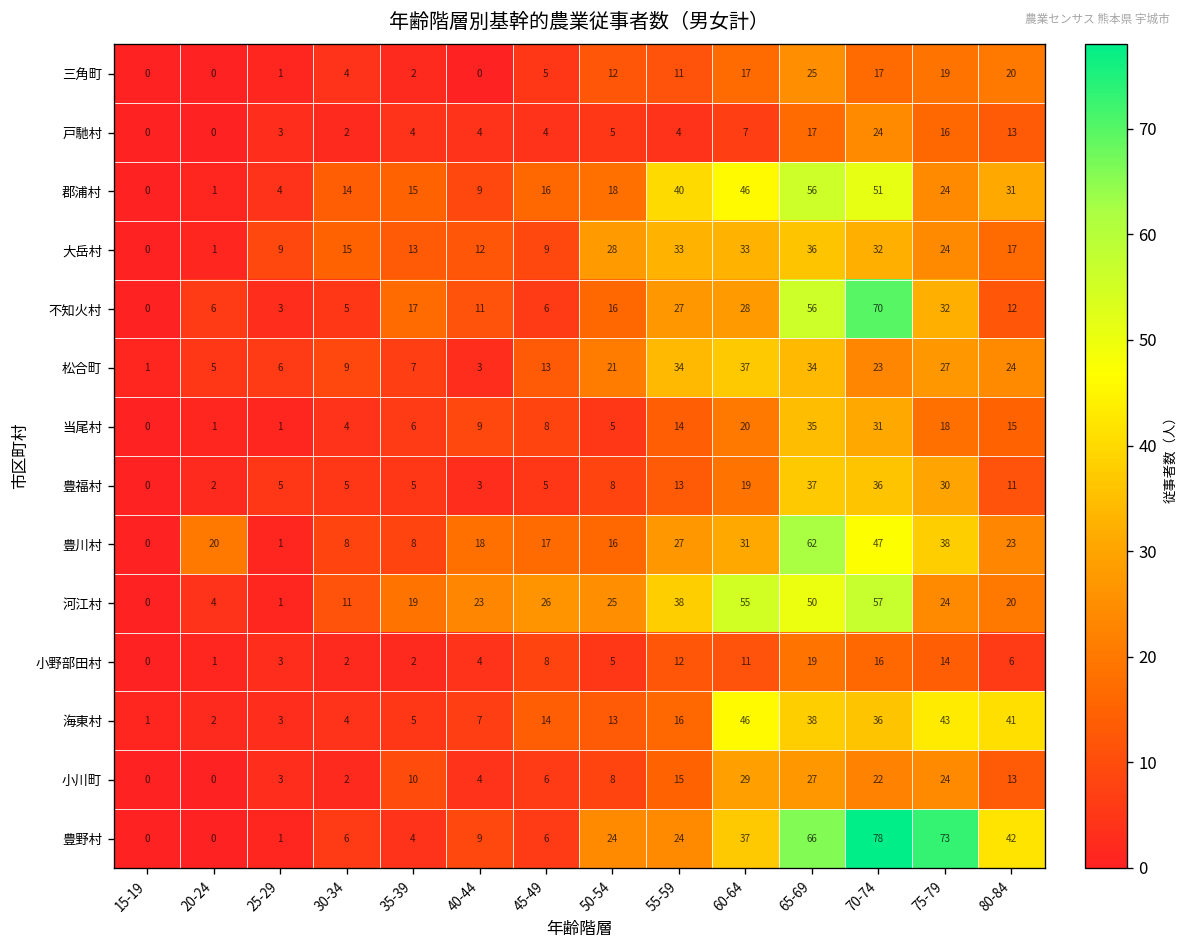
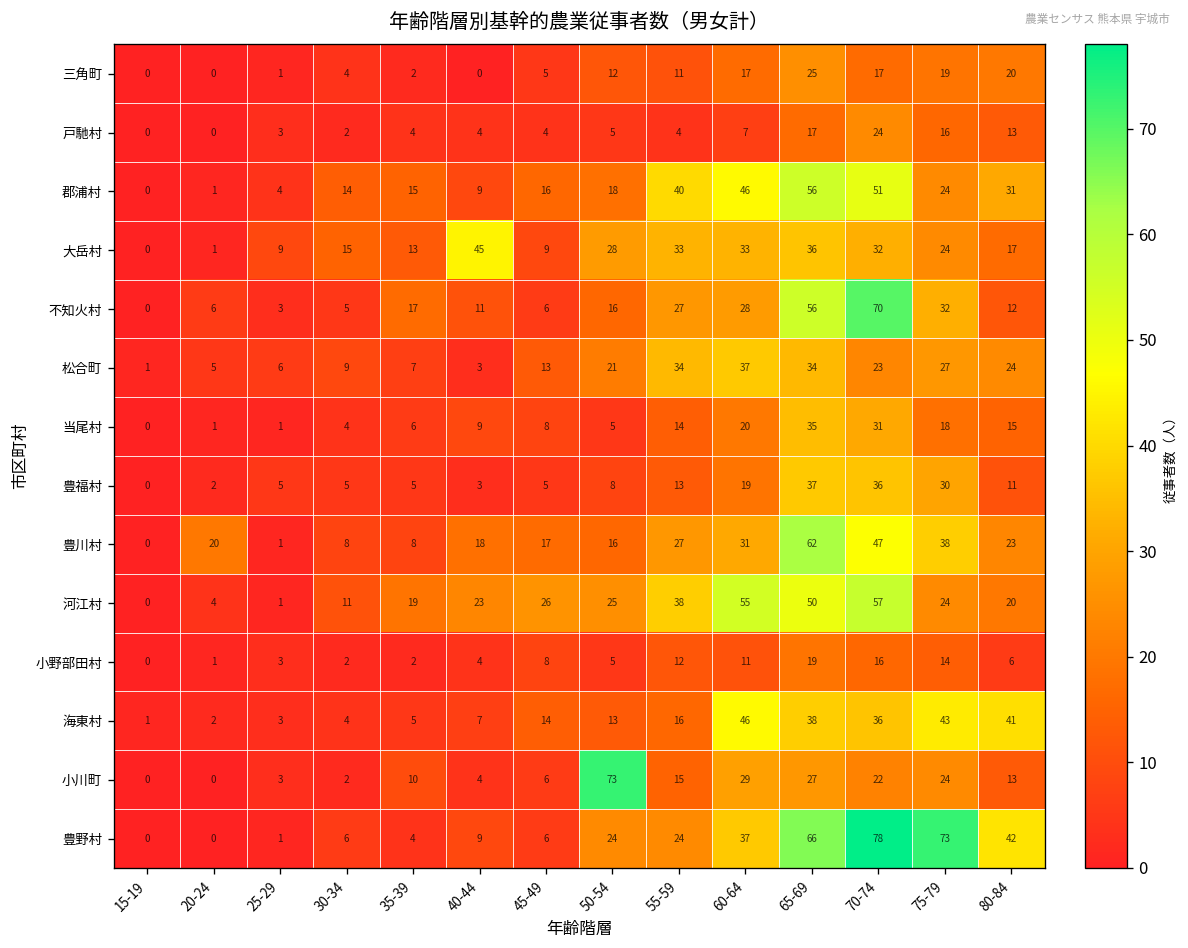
大岳村, 40-44: 12 -> 45
小川町, 50-54: 8 -> 73
